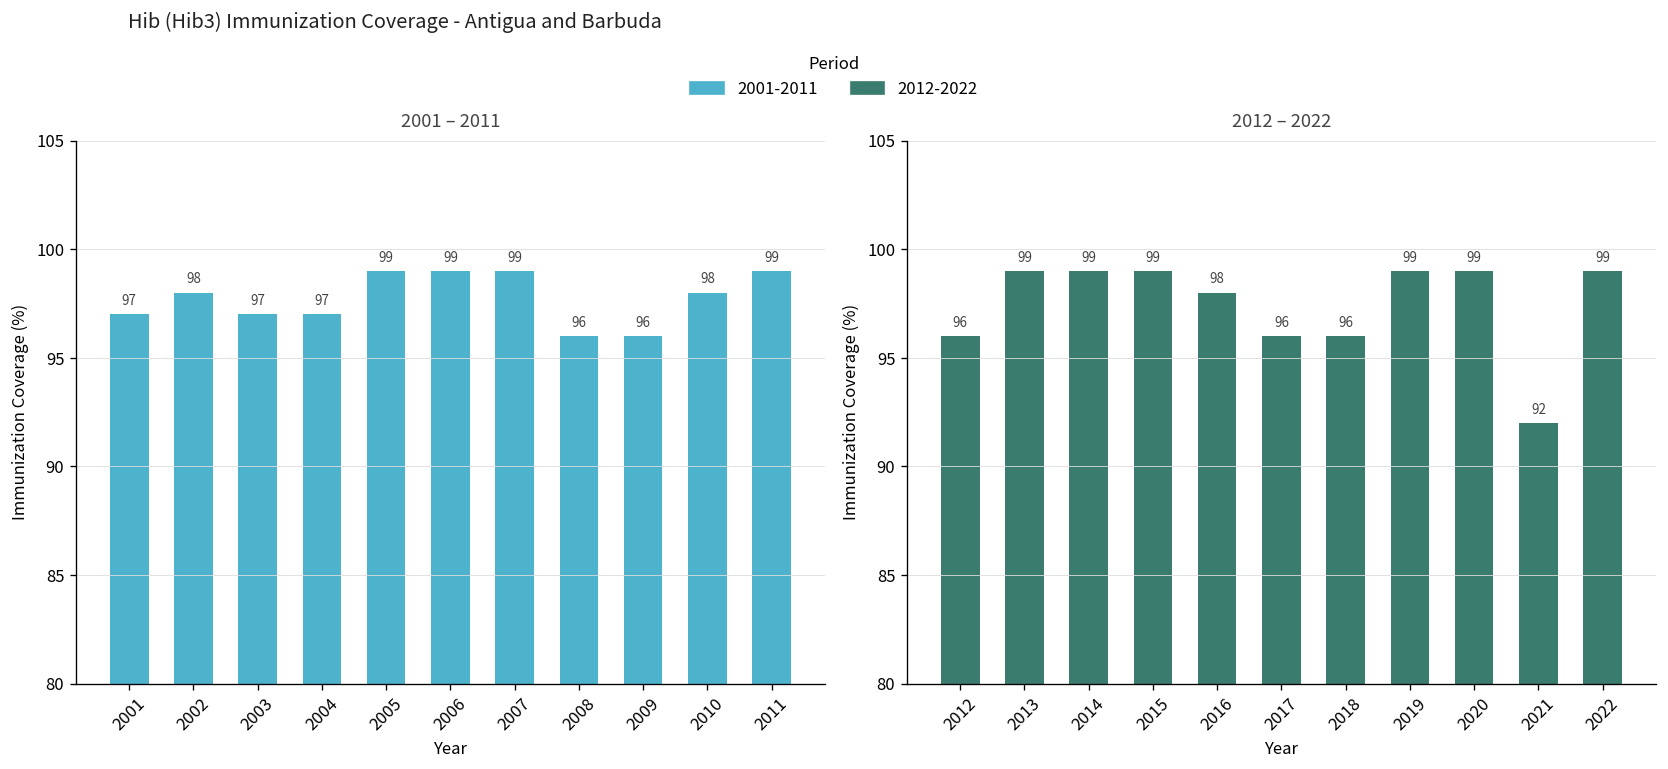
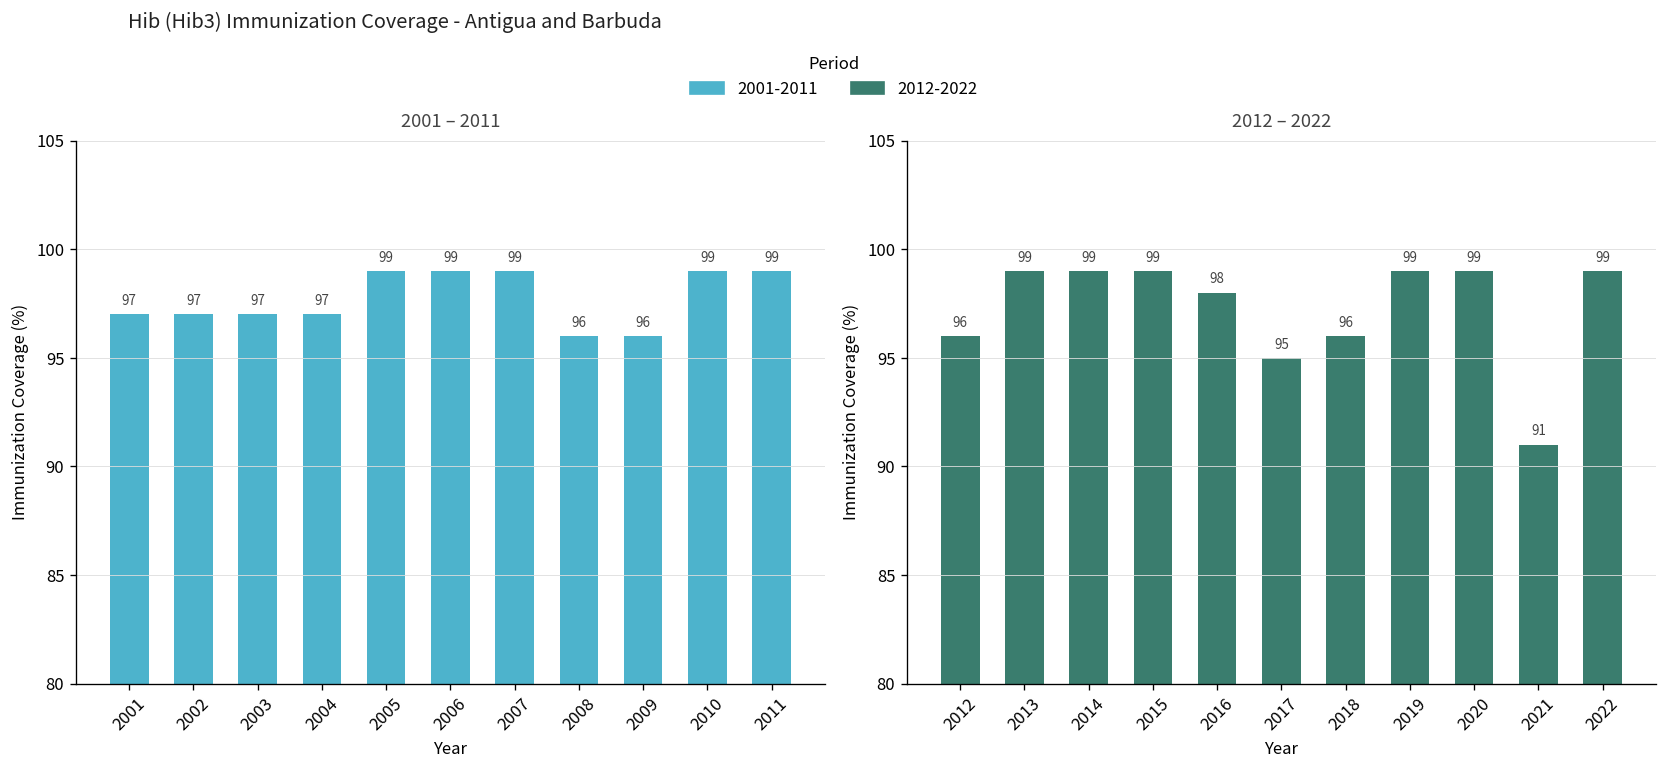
2001 – 2011, 2002: 98 -> 97
2001 – 2011, 2010: 98 -> 99
2012 – 2022, 2017: 96 -> 95
2012 – 2022, 2021: 92 -> 91
